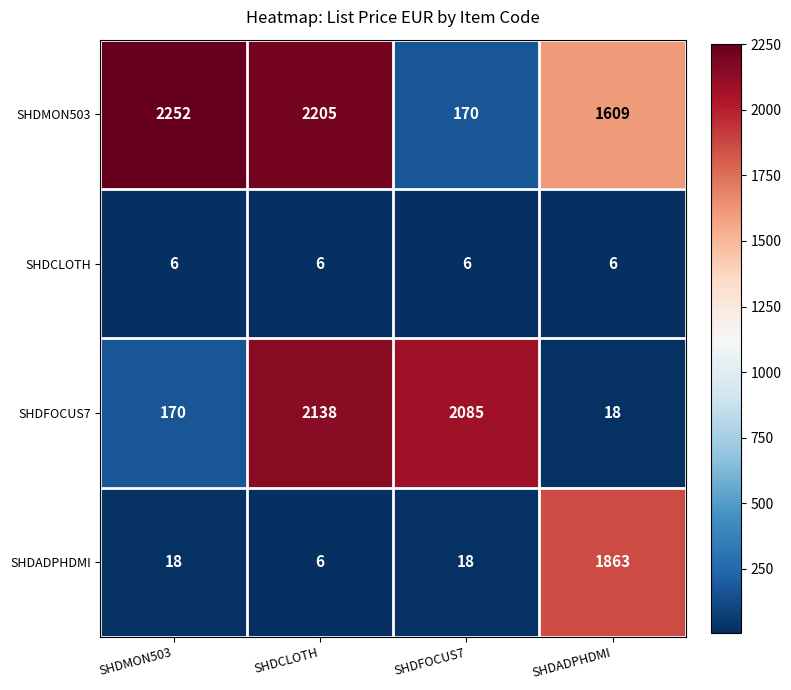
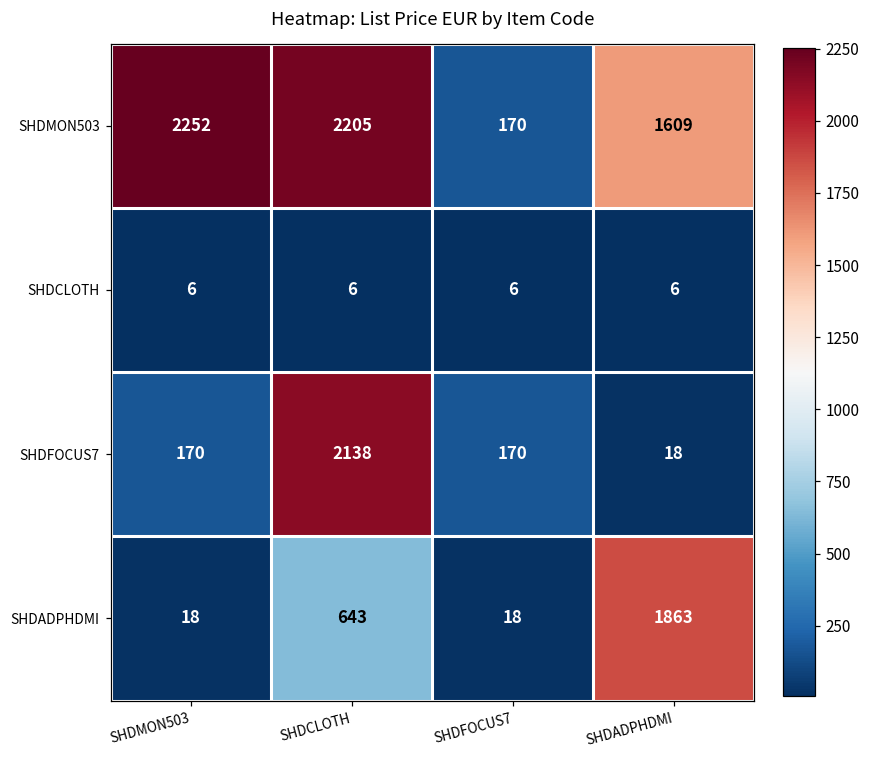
SHDFOCUS7, SHDFOCUS7: 2085 -> 170
SHDADPHDMI, SHDCLOTH: 6 -> 643
